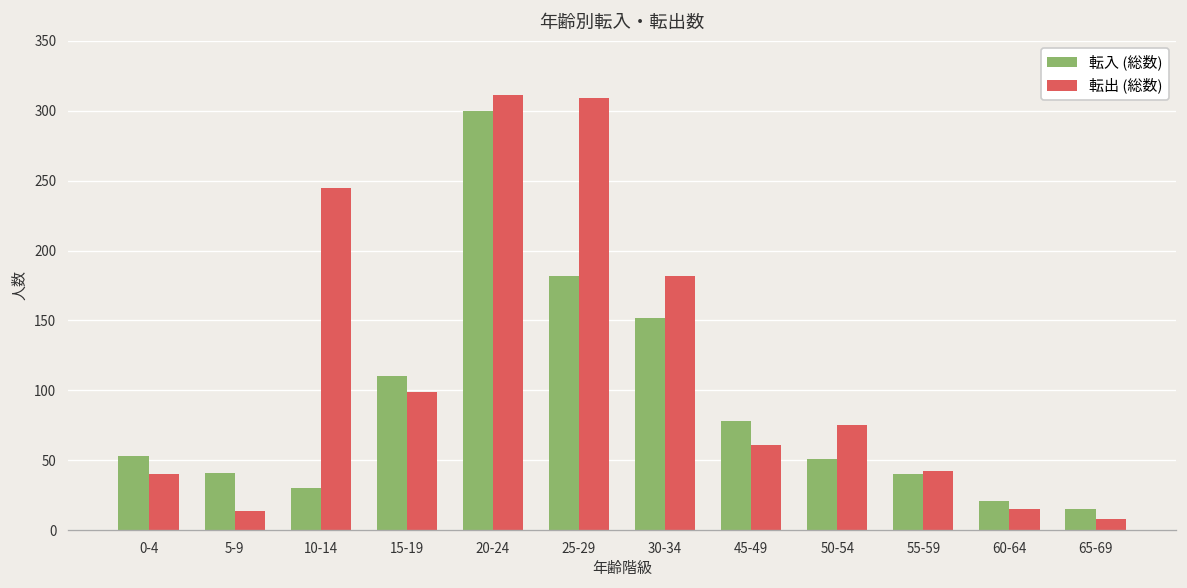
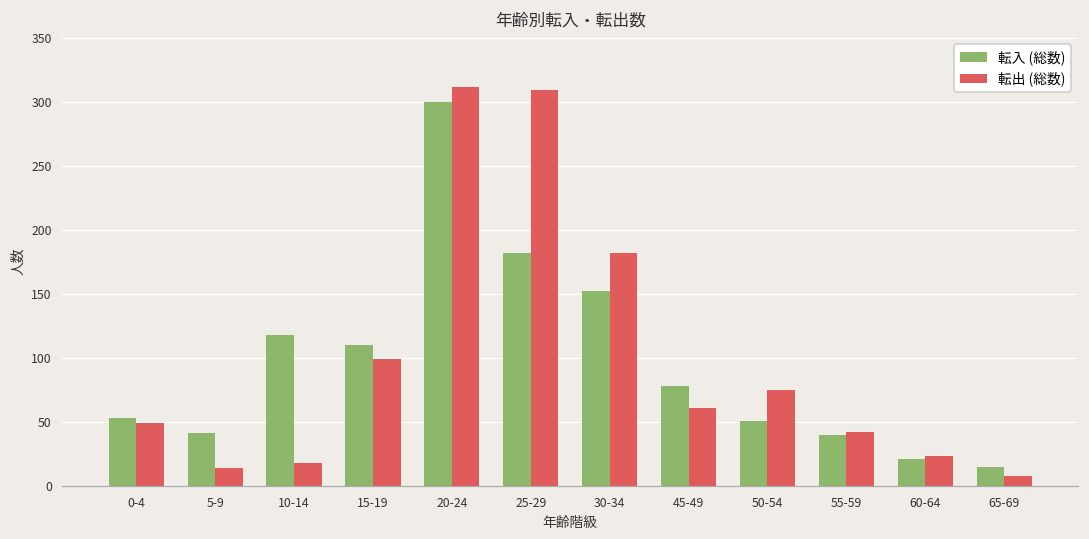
転出 (総数), 0-4: 40 -> 49
転入 (総数), 10-14: 30 -> 118
転出 (総数), 10-14: 245 -> 18
転出 (総数), 60-64: 15 -> 23
